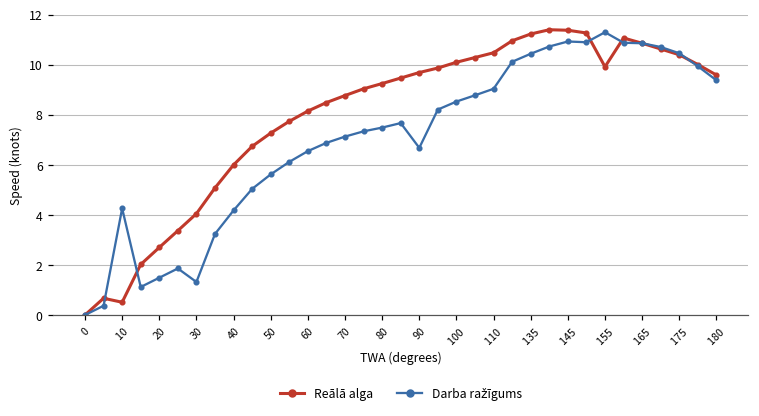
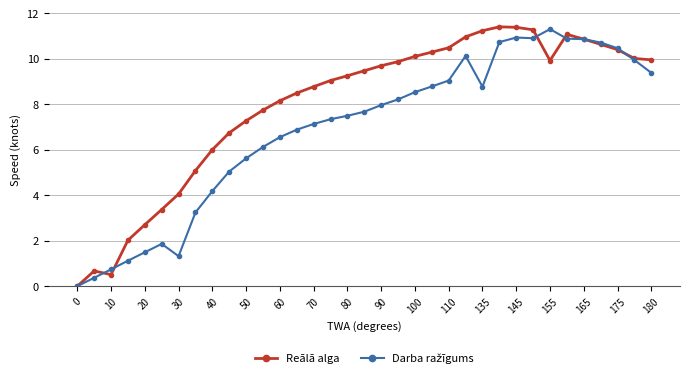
Darba ražīgums, 10: 4.3 -> 0.7
Darba ražīgums, 90: 6.7 -> 8.0
Darba ražīgums, 135: 10.4 -> 8.8
Reālā alga, 180: 9.6 -> 10.0
